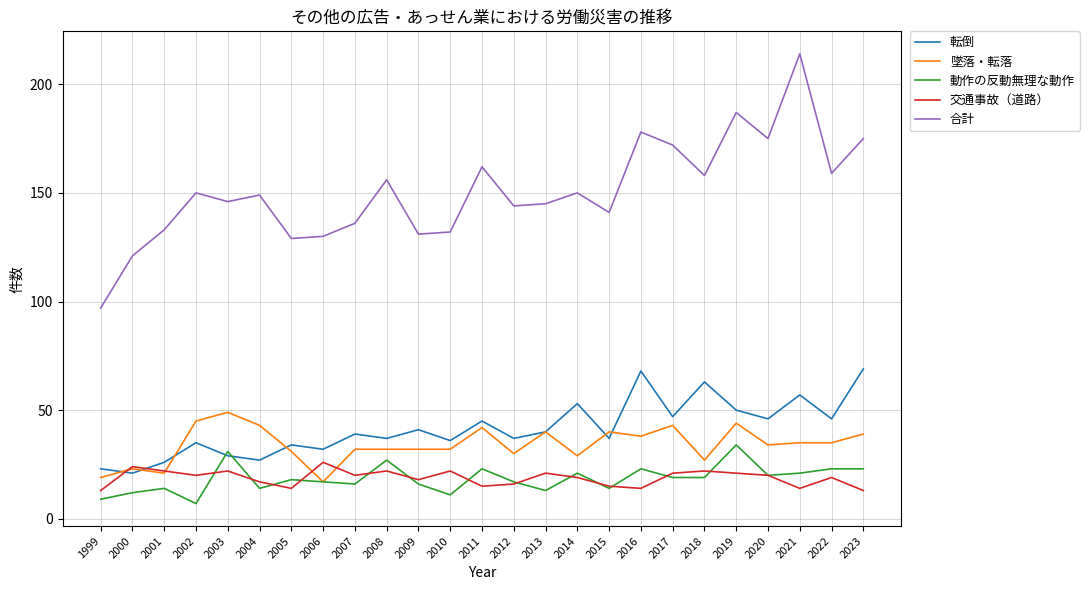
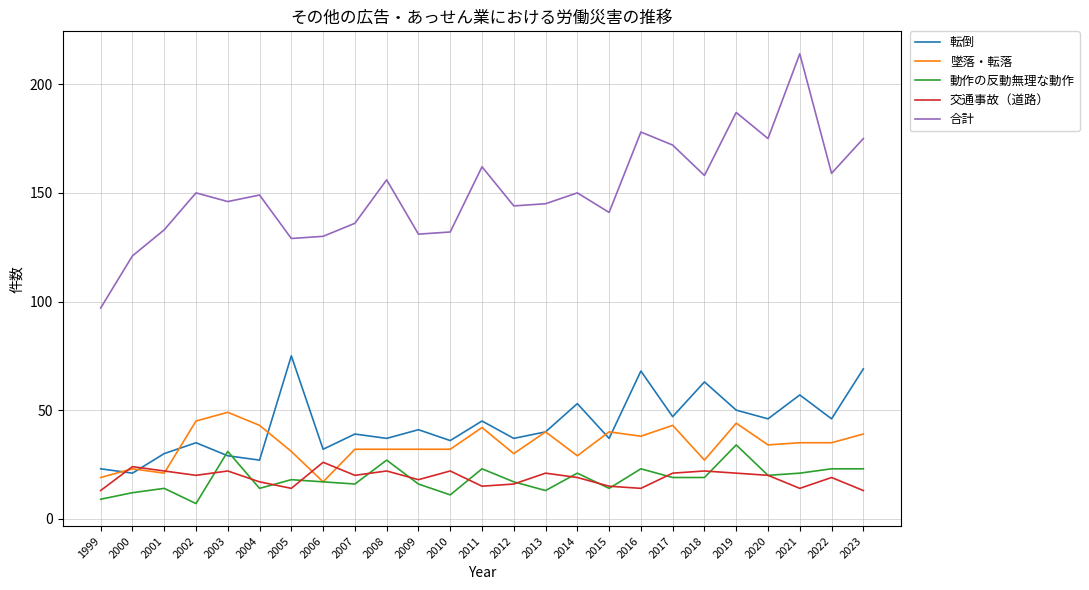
転倒, 2001: 26 -> 30
転倒, 2005: 34 -> 75
